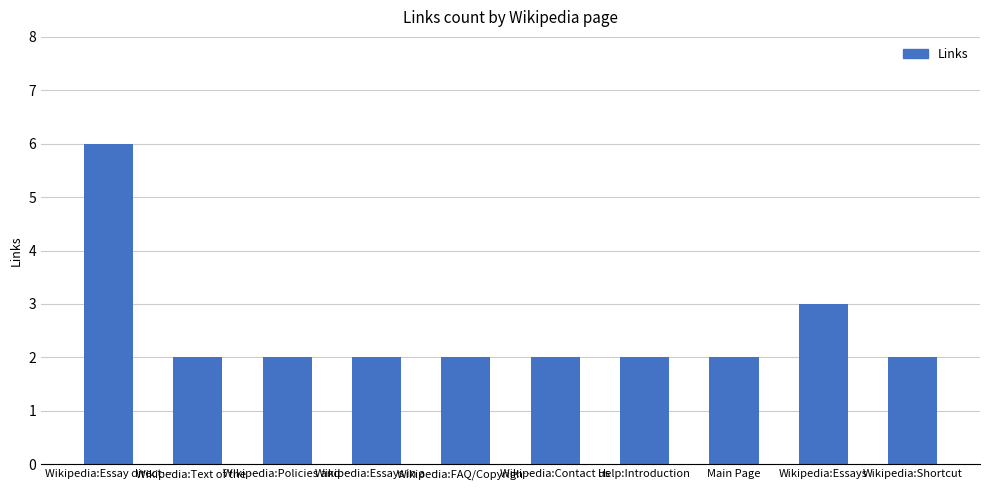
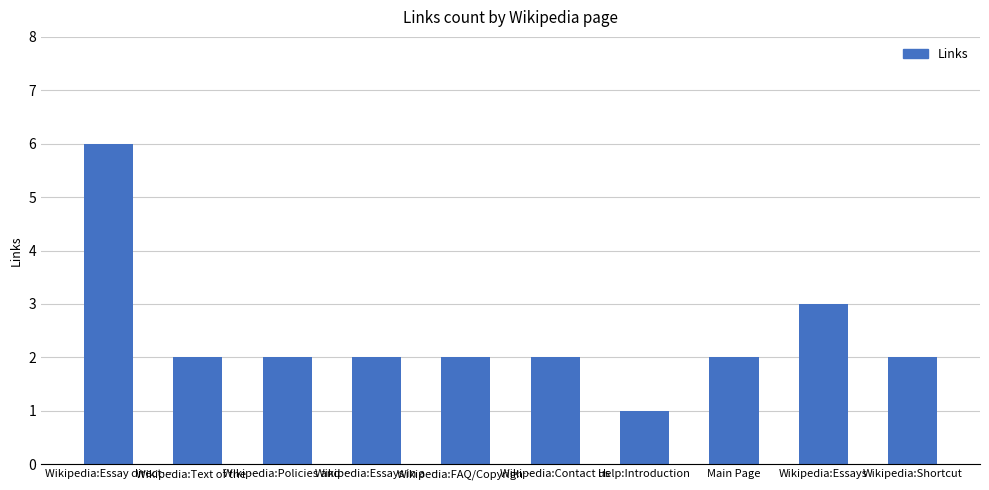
Help:Introduction: 2 -> 1
